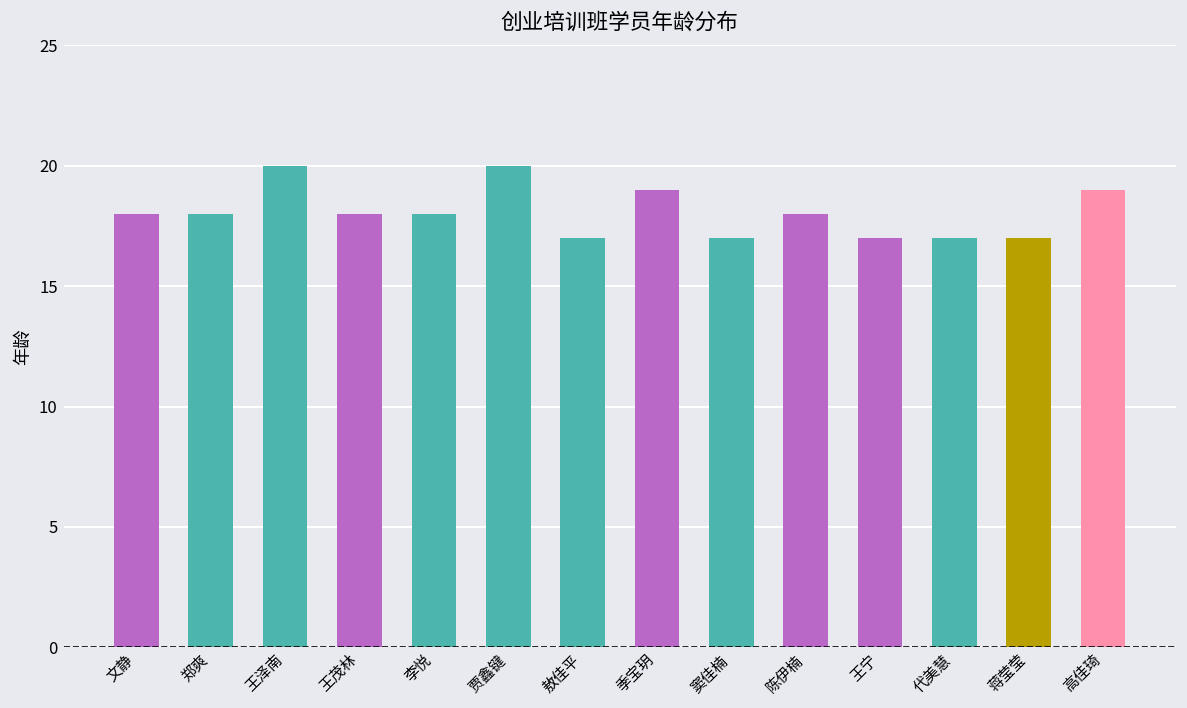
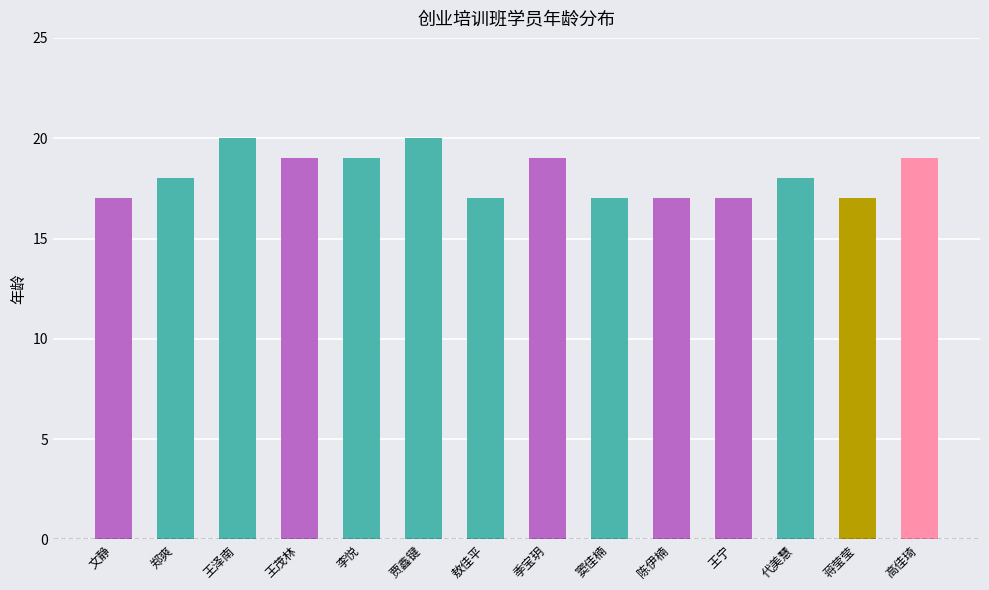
文静: 18 -> 17
王茂林: 18 -> 19
李悦: 18 -> 19
陈伊楠: 18 -> 17
代美慧: 17 -> 18
